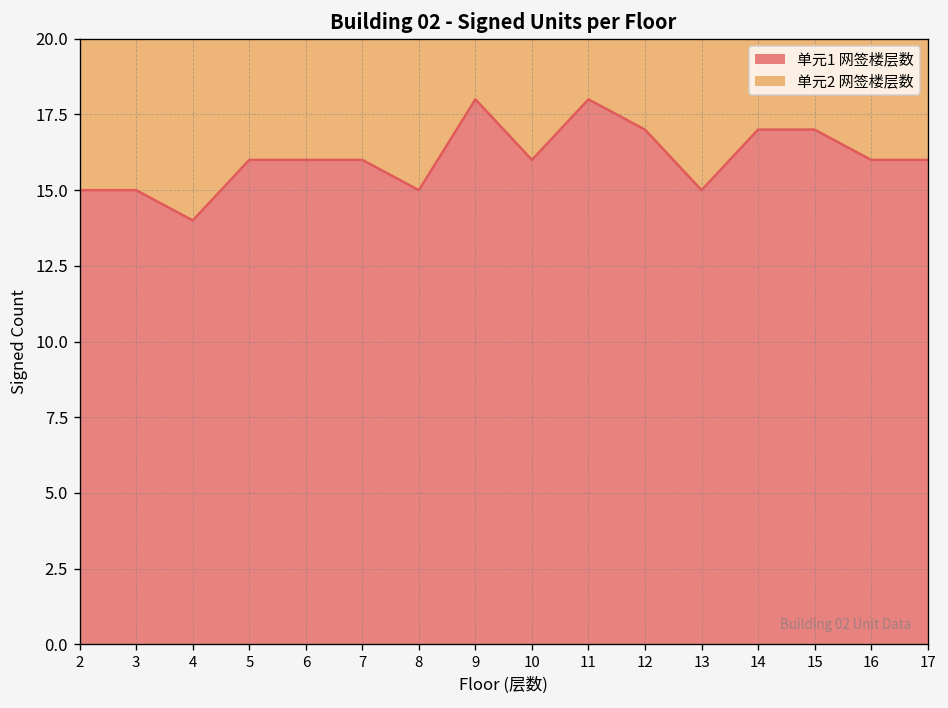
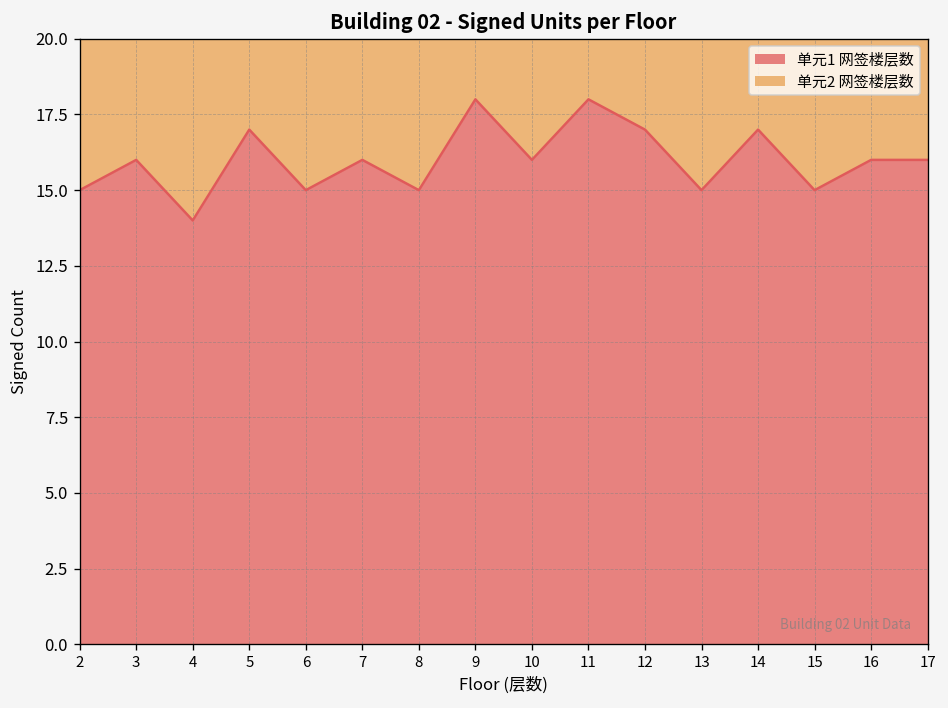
单元1 网签楼层数, 3: 15 -> 16
单元1 网签楼层数, 5: 16 -> 17
单元1 网签楼层数, 6: 16 -> 15
单元1 网签楼层数, 15: 17 -> 15
